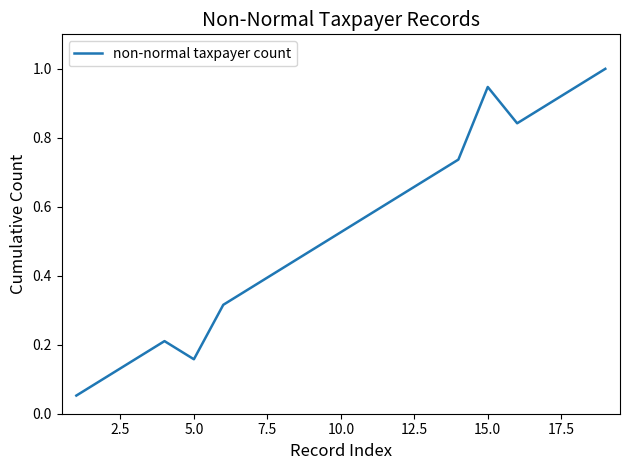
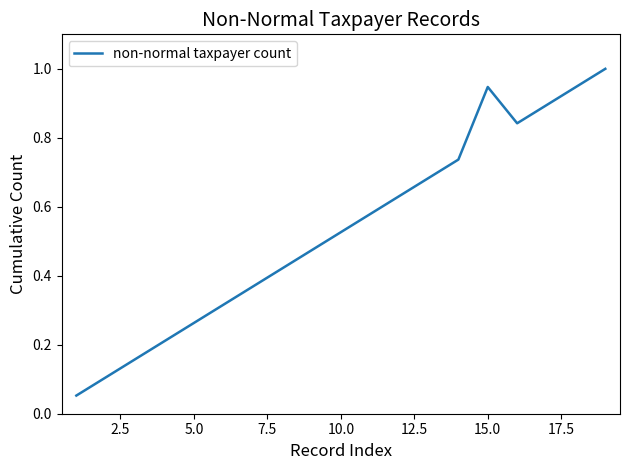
5.0: 0.16 -> 0.26
